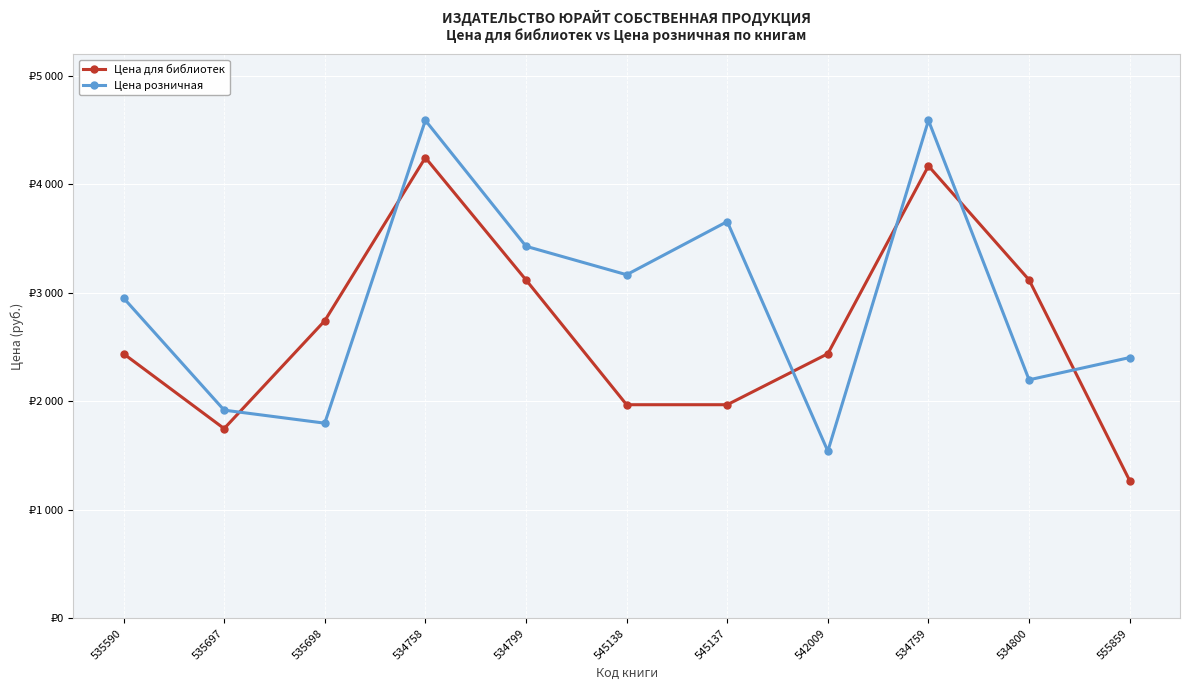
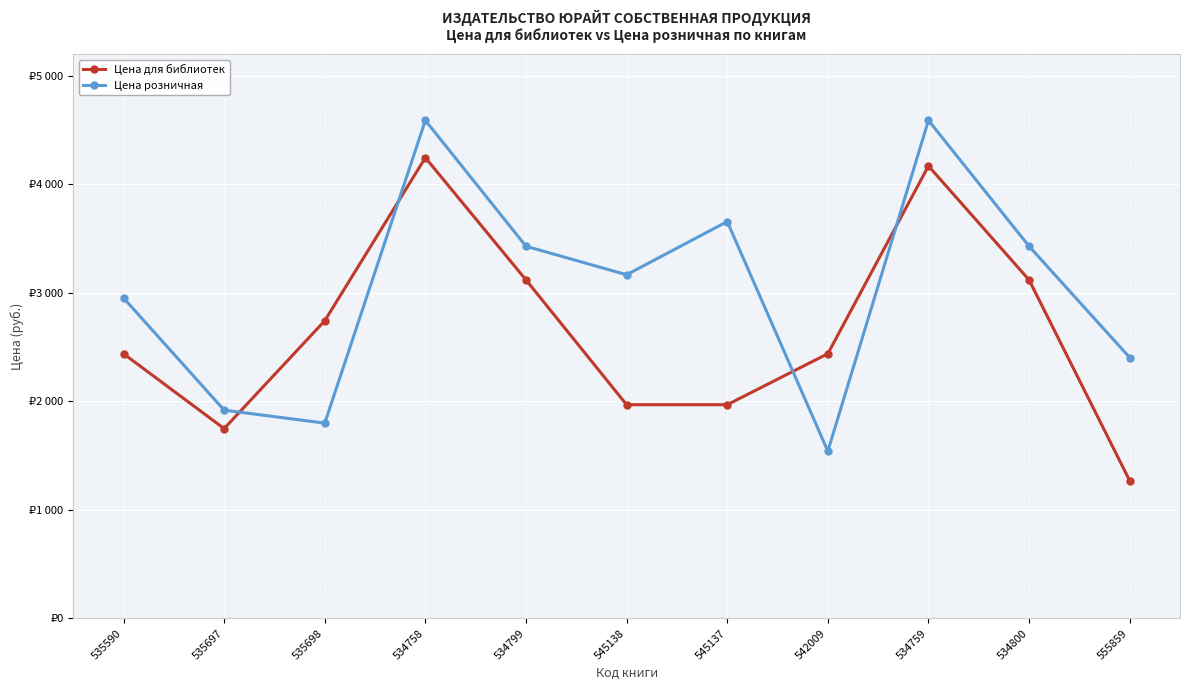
Цена розничная, 534800: ₽2200 -> ₽3430
